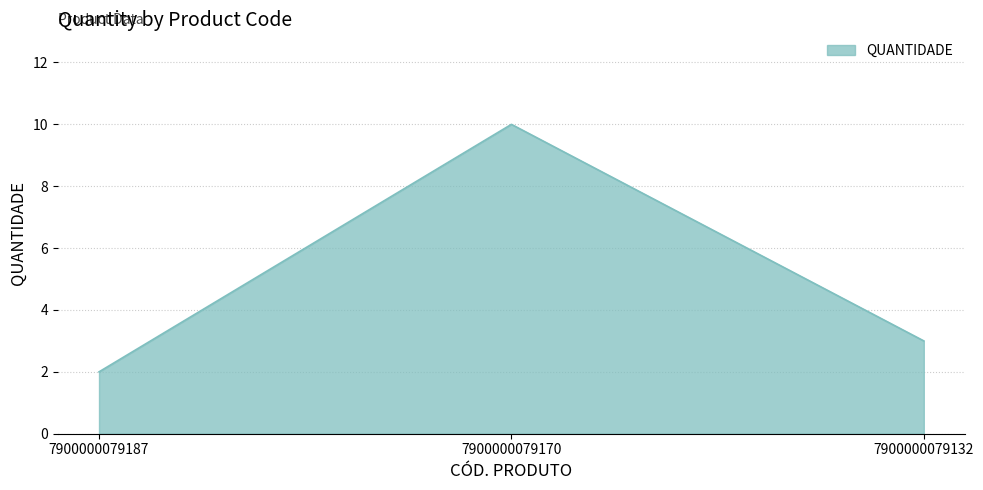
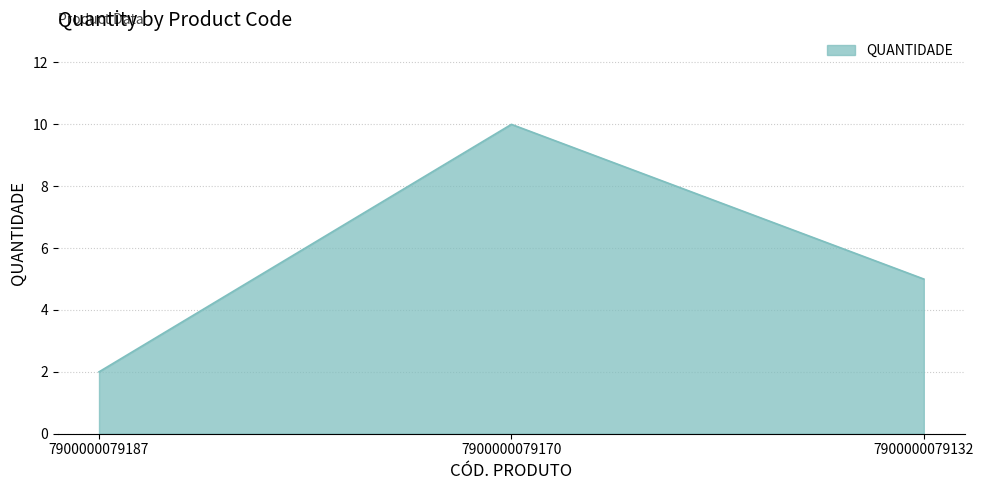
7900000079132: 3 -> 5
